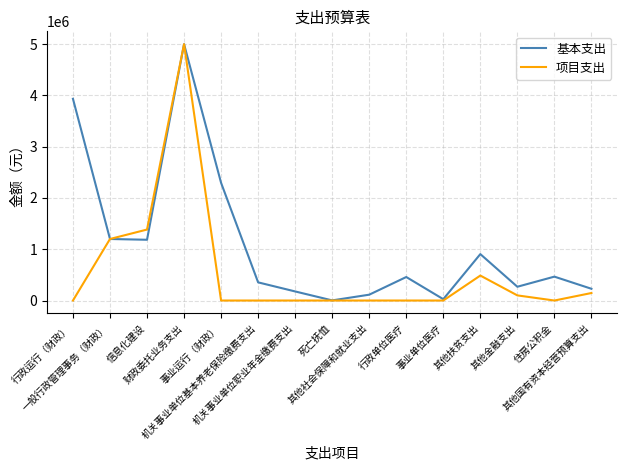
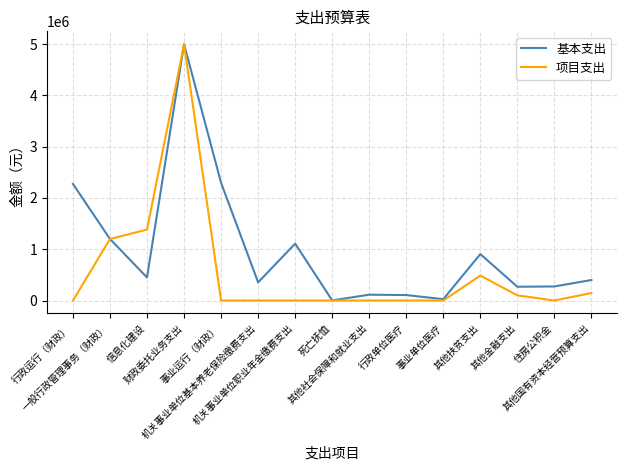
基本支出, 行政运行（财政）: 3900000 -> 2300000
基本支出, 信息化建设: 1200000 -> 500000
基本支出, 机关事业单位职业年金缴费支出: 200000 -> 1100000
基本支出, 行政单位医疗: 500000 -> 100000
基本支出, 住房公积金: 500000 -> 300000
基本支出, 其他国有资本经营预算支出: 200000 -> 400000
